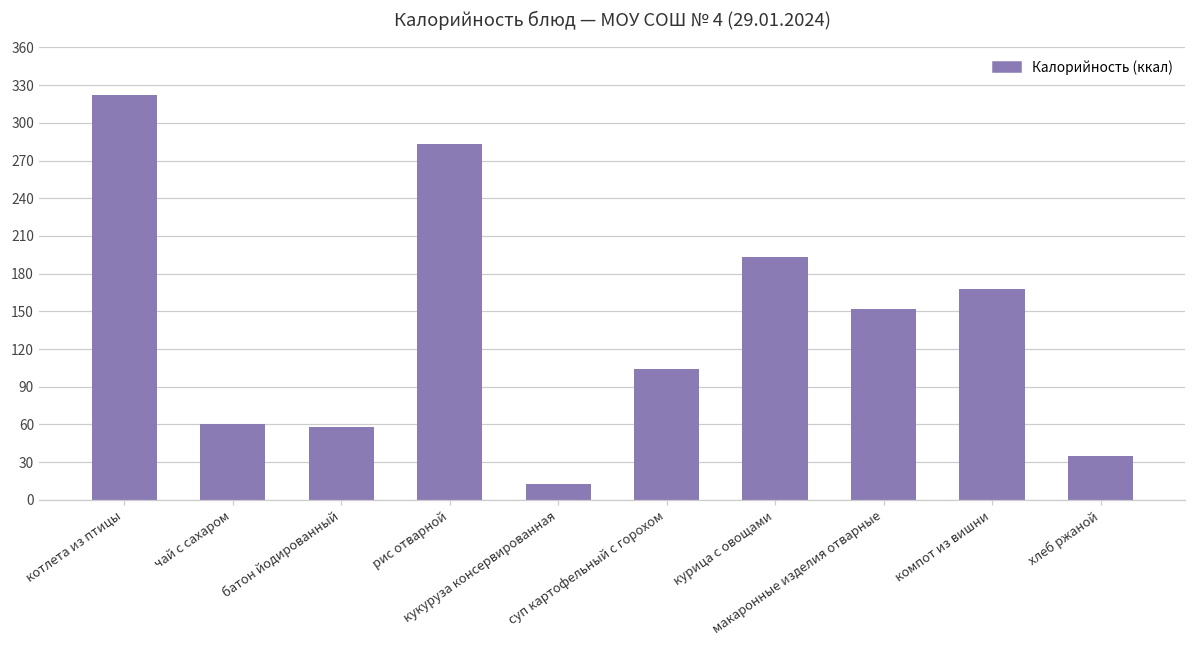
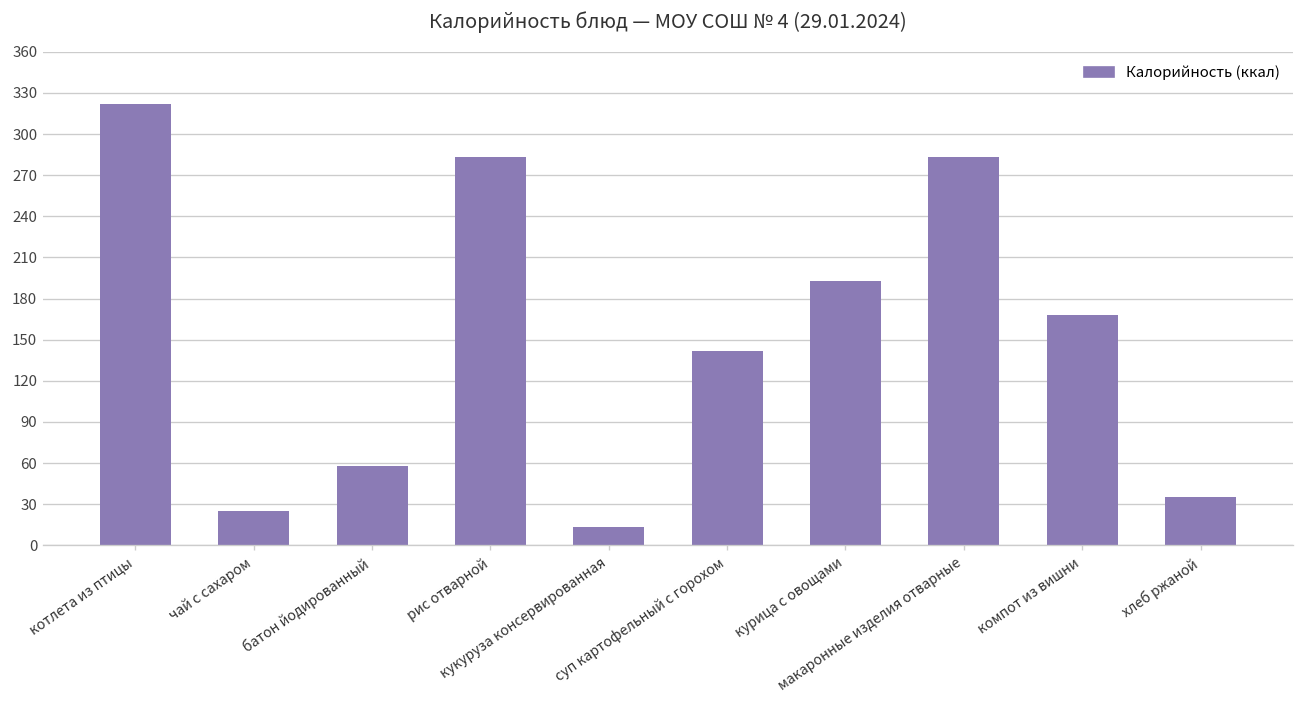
чай с сахаром: 60 -> 25
суп картофельный с горохом: 104 -> 142
макаронные изделия отварные: 152 -> 283
